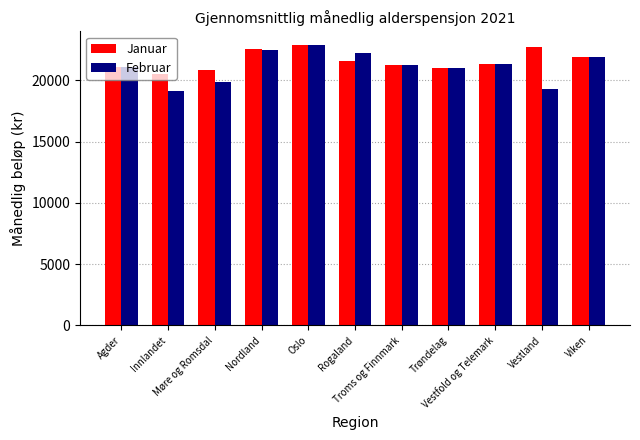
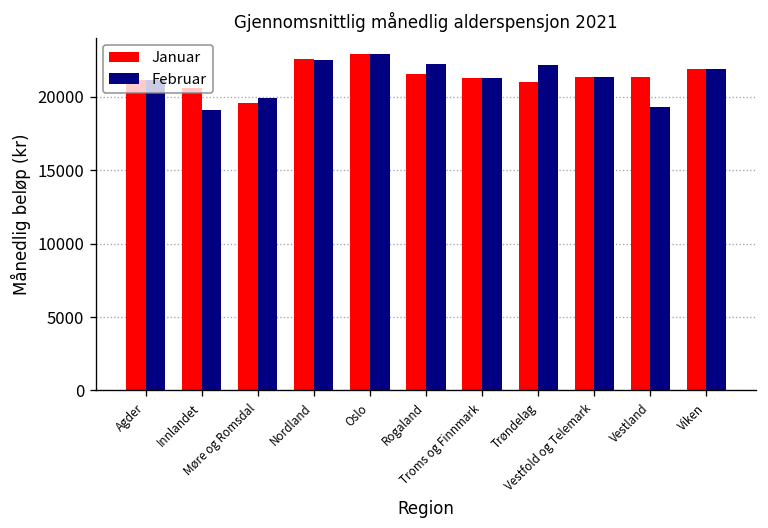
Januar, Møre og Romsdal: 20900 -> 19500
Februar, Trøndelag: 21000 -> 22200
Januar, Vestland: 22700 -> 21300
